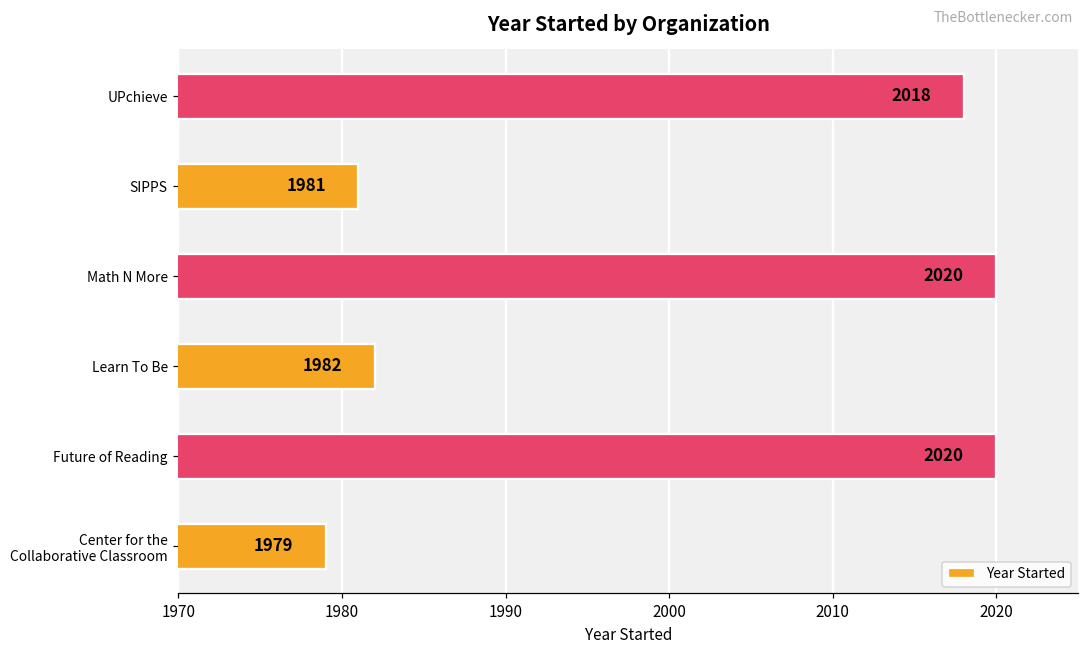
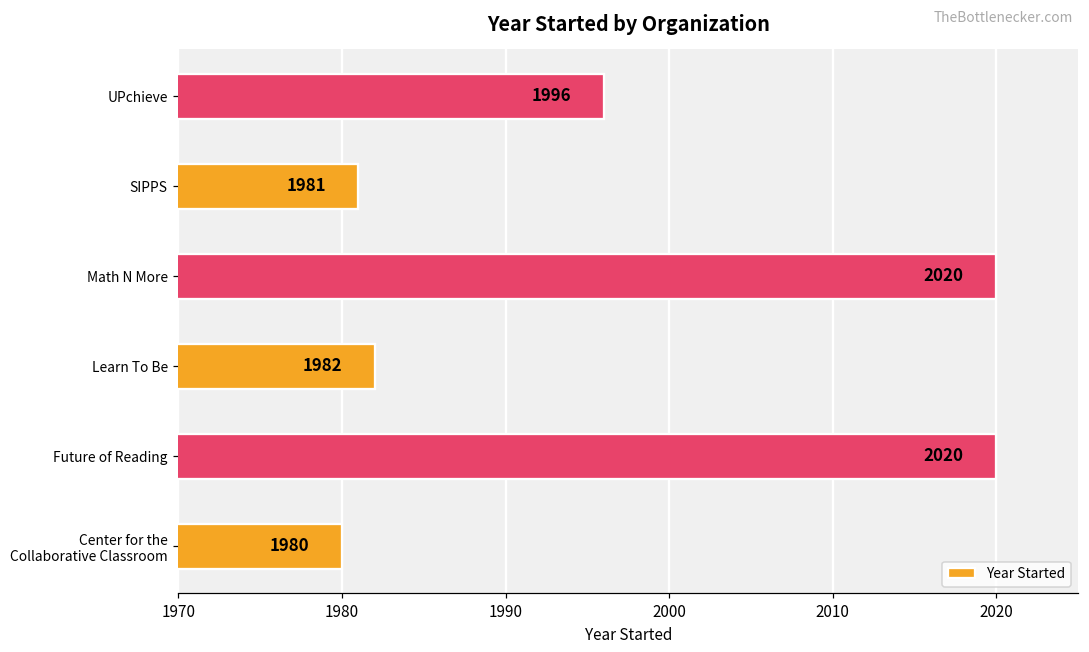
UPchieve: 2018 -> 1996
Center for the Collaborative Classroom: 1979 -> 1980
